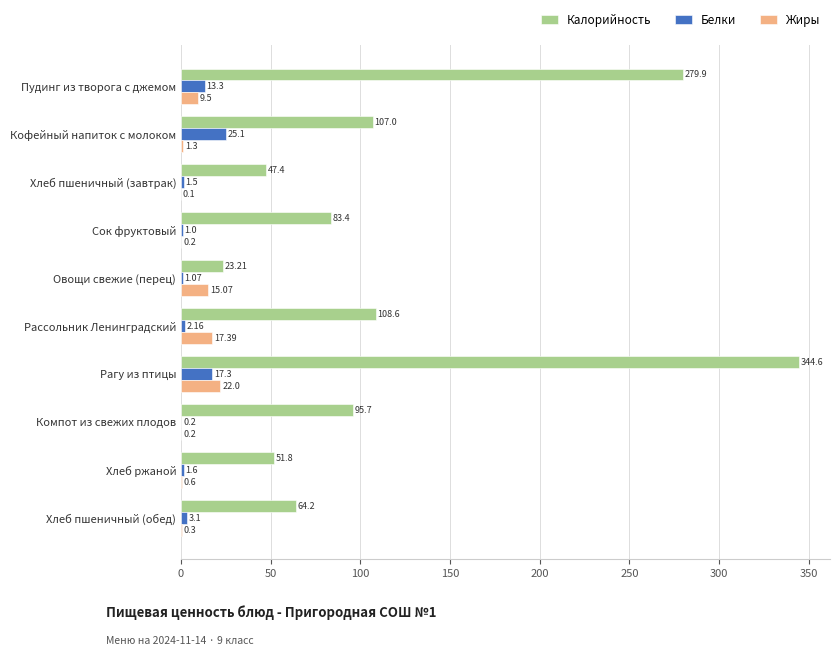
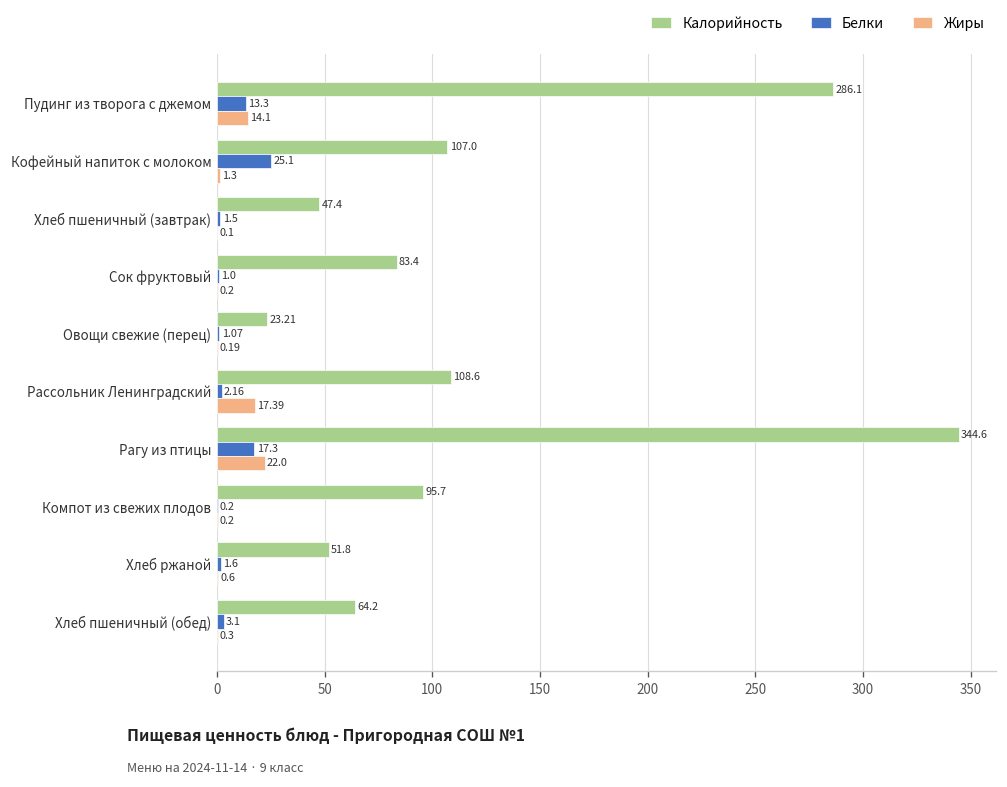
Калорийность, Пудинг из творога с джемом: 279.9 -> 286.1
Жиры, Пудинг из творога с джемом: 9.5 -> 14.1
Жиры, Овощи свежие (перец): 15.07 -> 0.19
